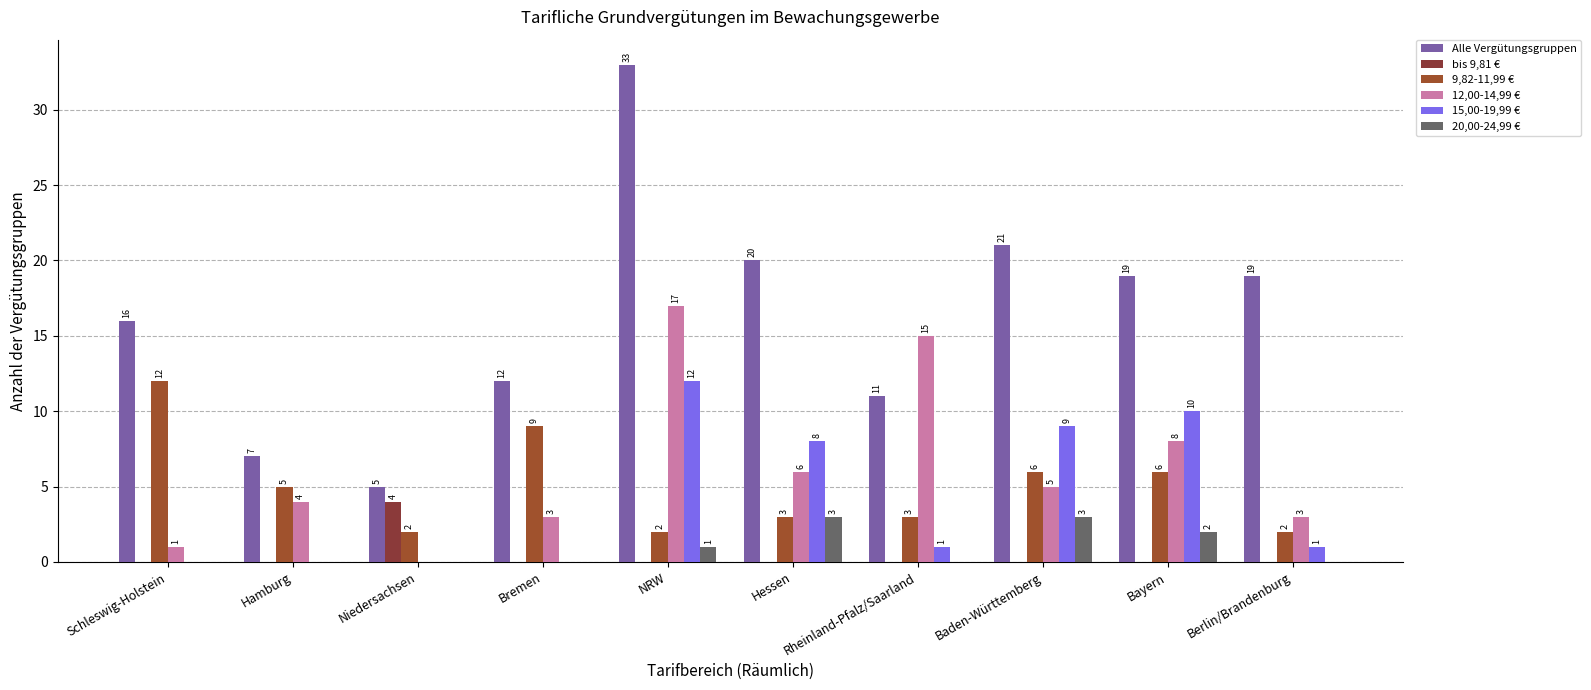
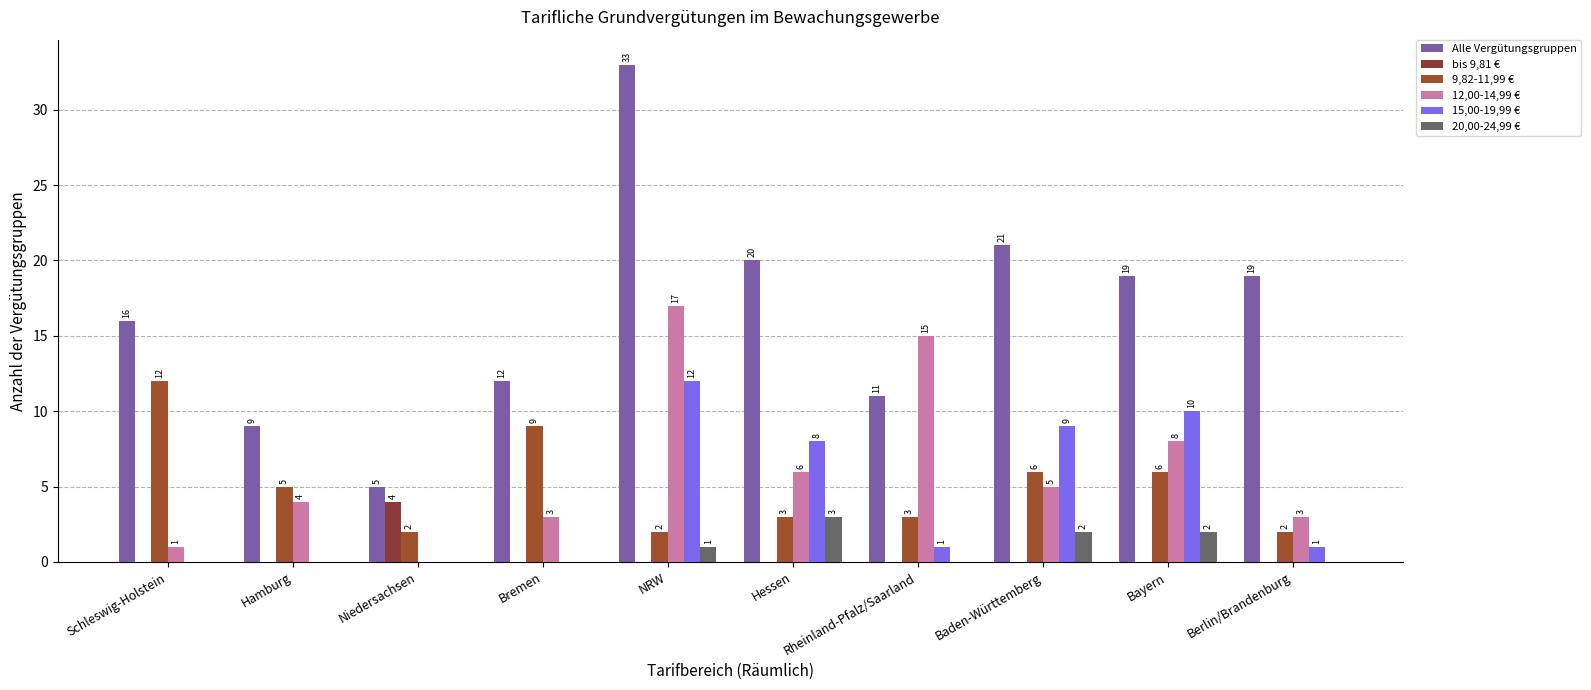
Alle Vergütungsgruppen, Hamburg: 7 -> 9
20,00-24,99 €, Baden-Württemberg: 3 -> 2
